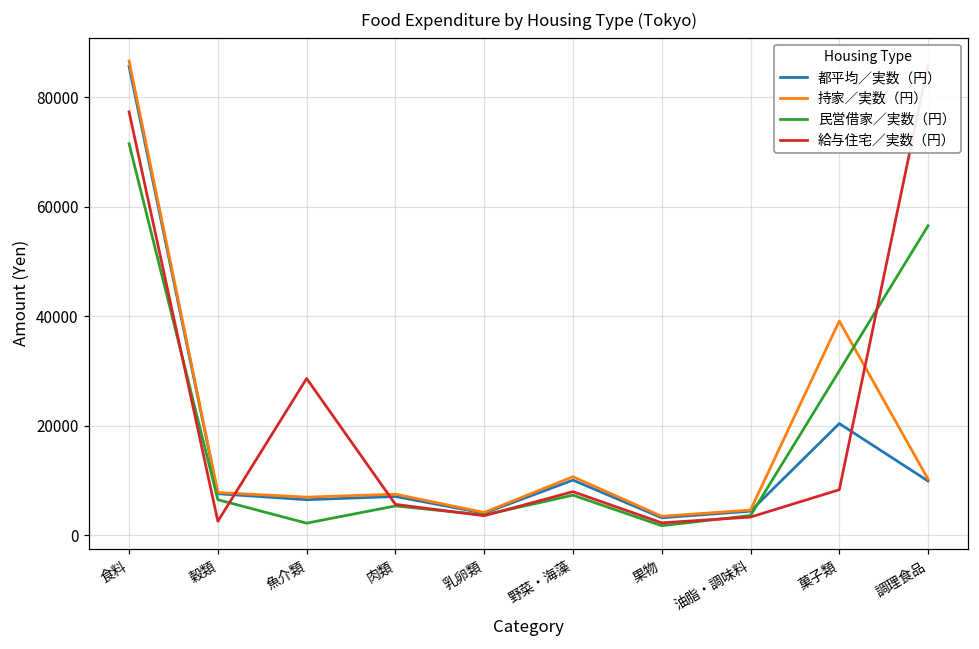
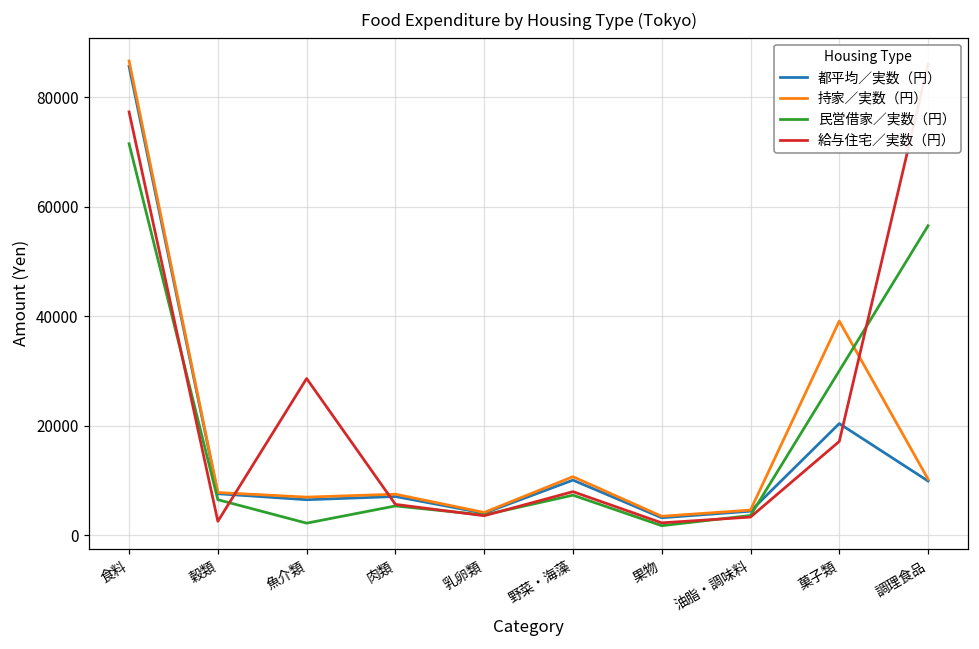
給与住宅／実数（円）, 菓子類: 8000 -> 17000
